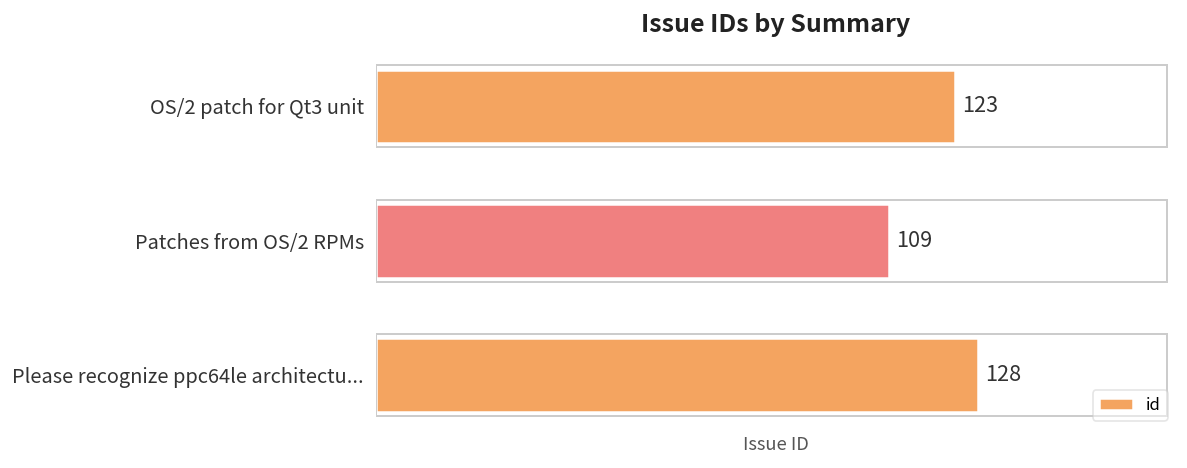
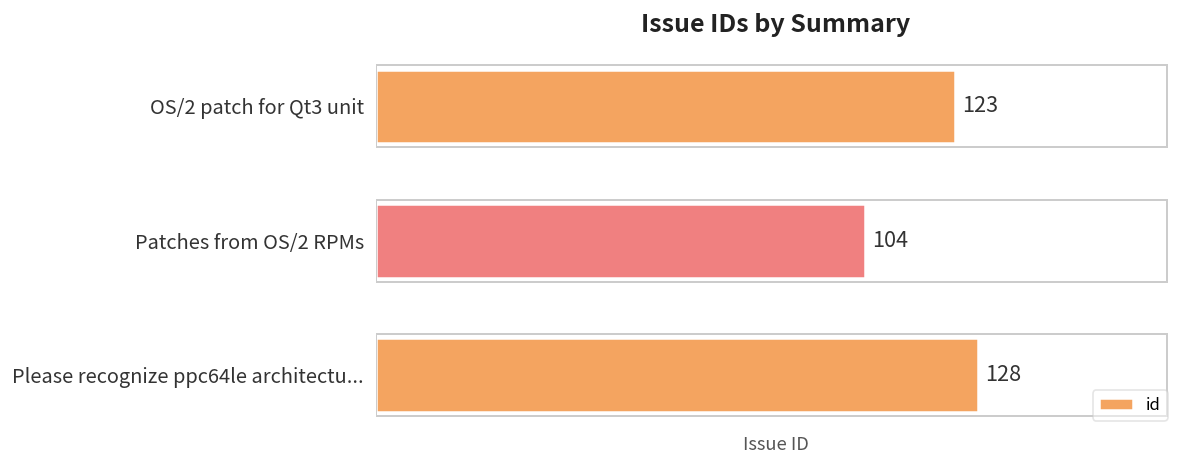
Patches from OS/2 RPMs: 109 -> 104
